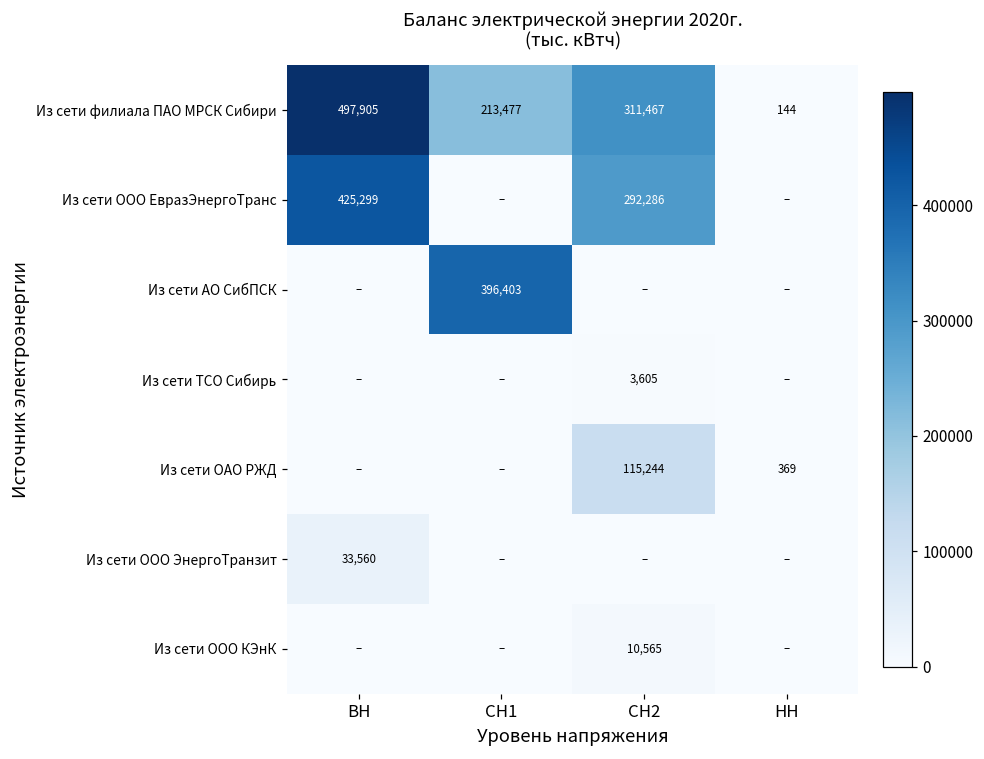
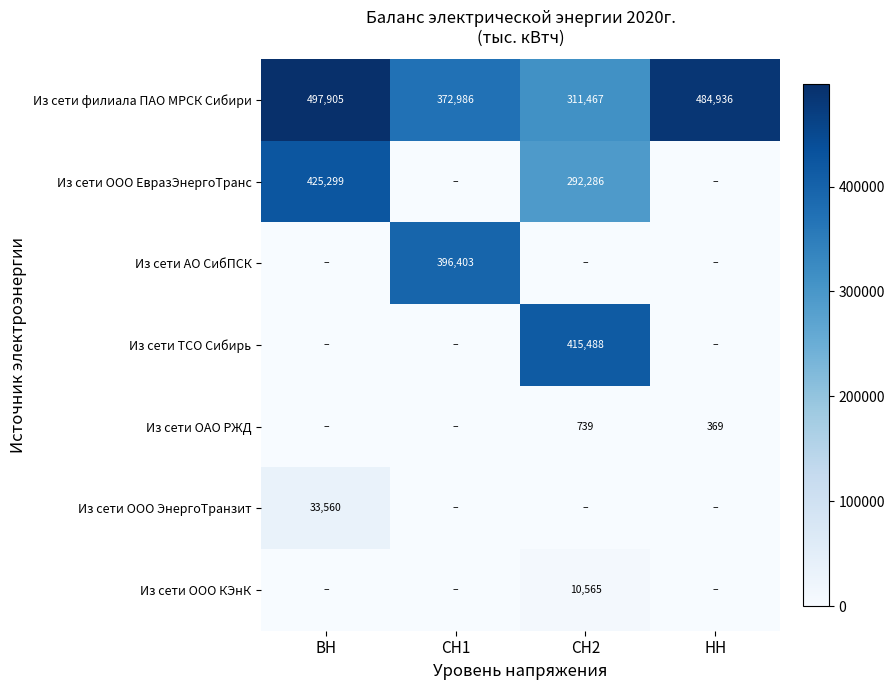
Из сети филиала ПАО МРСК Сибири, СН1: 213,477 -> 372,986
Из сети филиала ПАО МРСК Сибири, НН: 144 -> 484,936
Из сети ТСО Сибирь, СН2: 3,605 -> 415,488
Из сети ОАО РЖД, СН2: 115,244 -> 739
